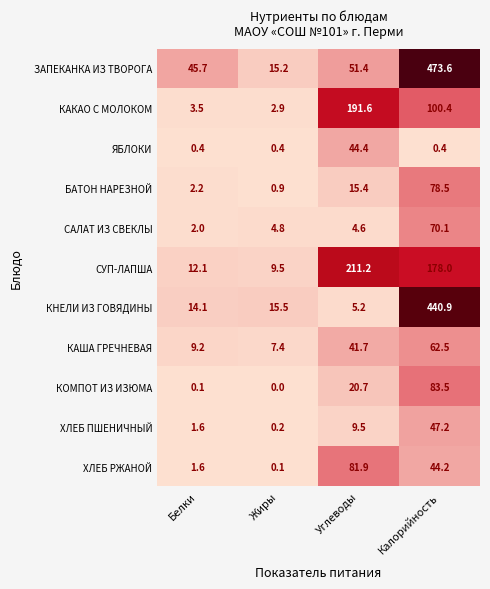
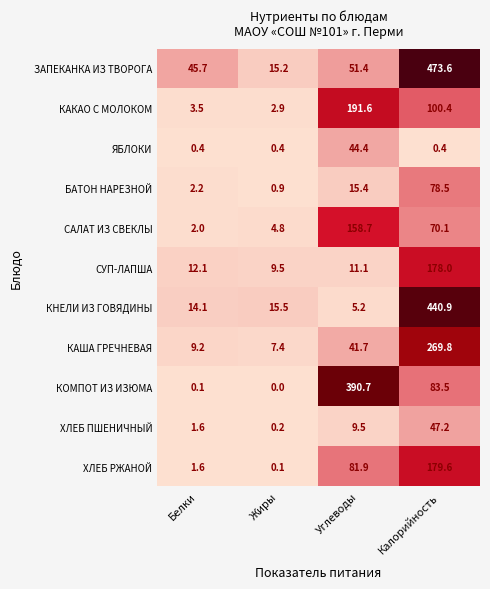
САЛАТ ИЗ СВЕКЛЫ, Углеводы: 4.6 -> 158.7
СУП-ЛАПША, Углеводы: 211.2 -> 11.1
КАША ГРЕЧНЕВАЯ, Калорийность: 62.5 -> 269.8
КОМПОТ ИЗ ИЗЮМА, Углеводы: 20.7 -> 390.7
ХЛЕБ РЖАНОЙ, Калорийность: 44.2 -> 179.6
